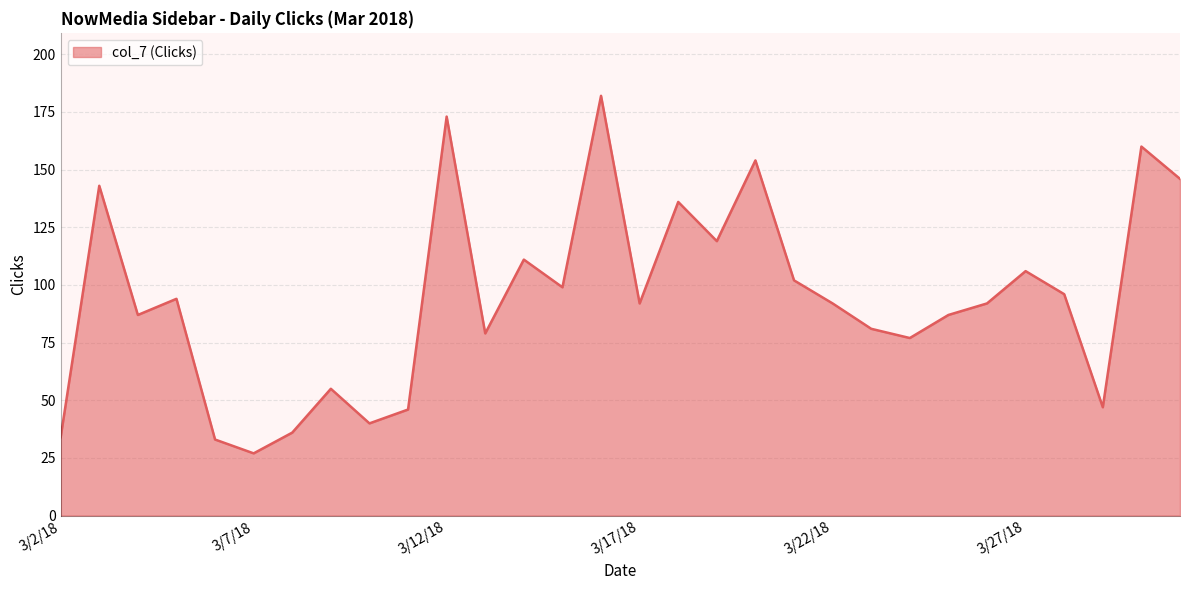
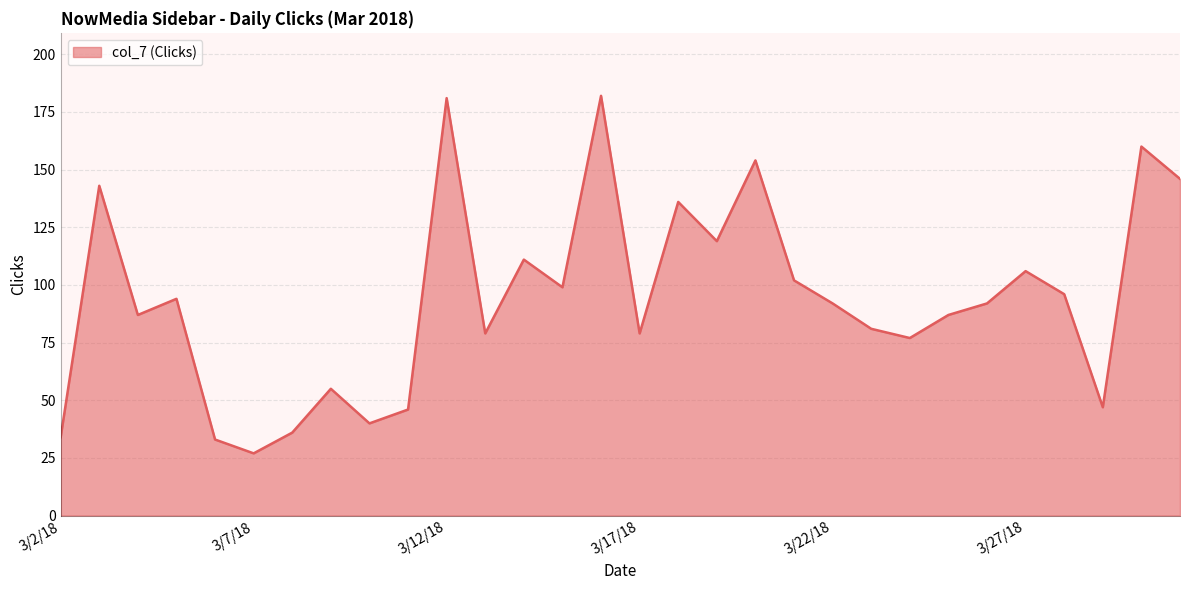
3/12/18: 173 -> 181
3/17/18: 92 -> 79
